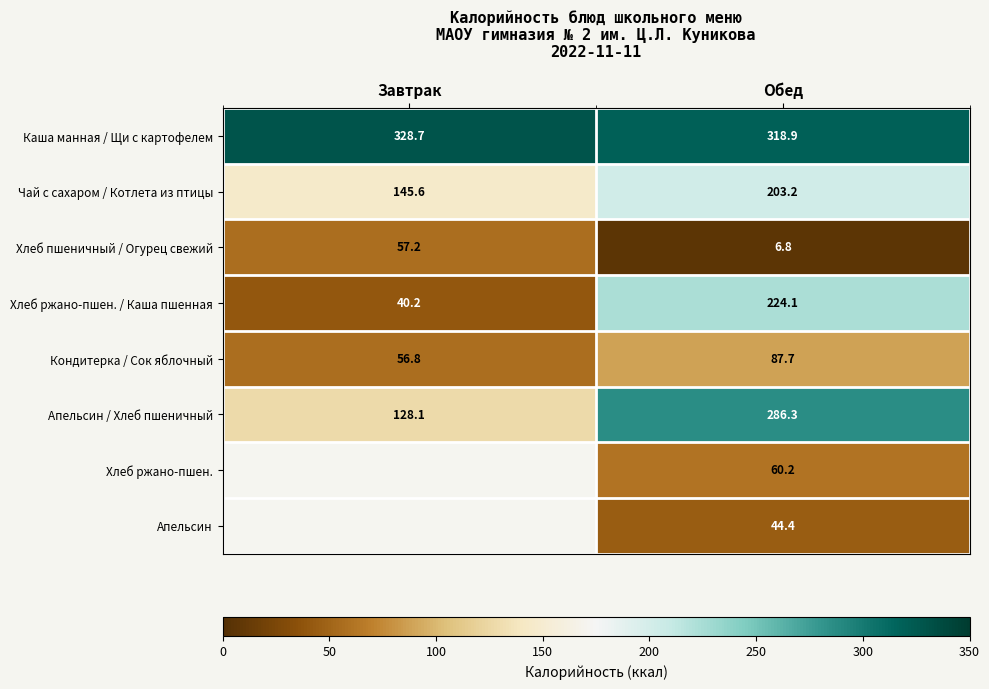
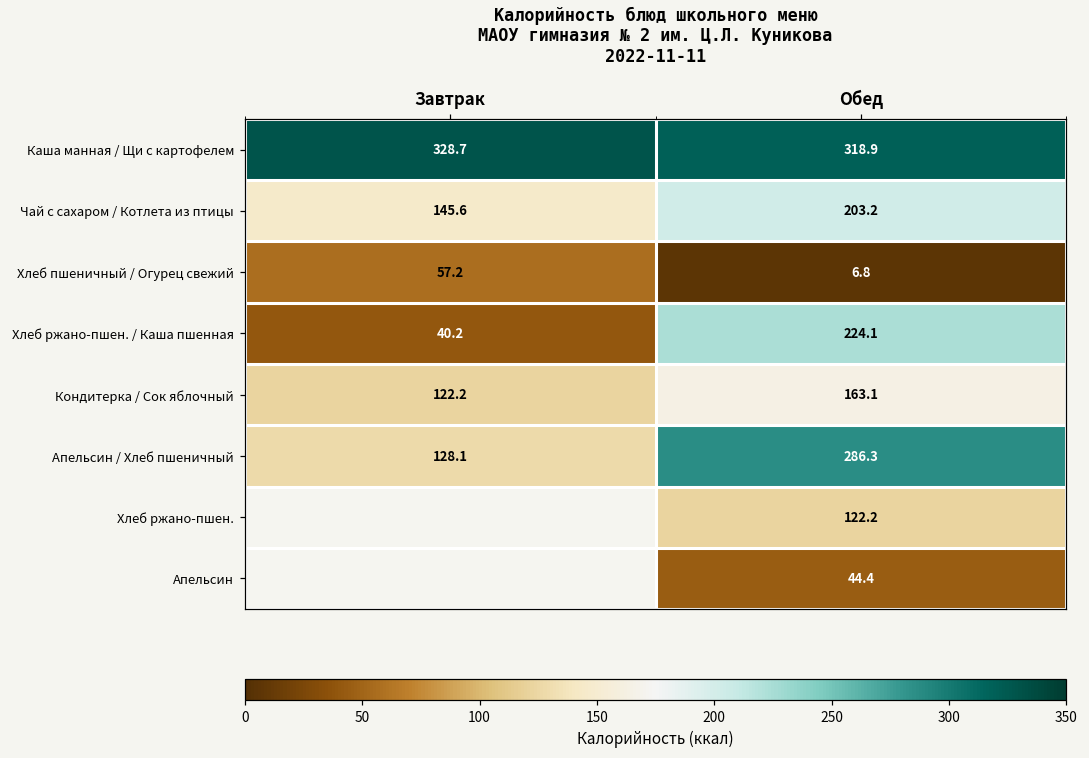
Кондитерка / Сок яблочный, Завтрак: 56.8 -> 122.2
Кондитерка / Сок яблочный, Обед: 87.7 -> 163.1
Хлеб ржано-пшен., Обед: 60.2 -> 122.2
